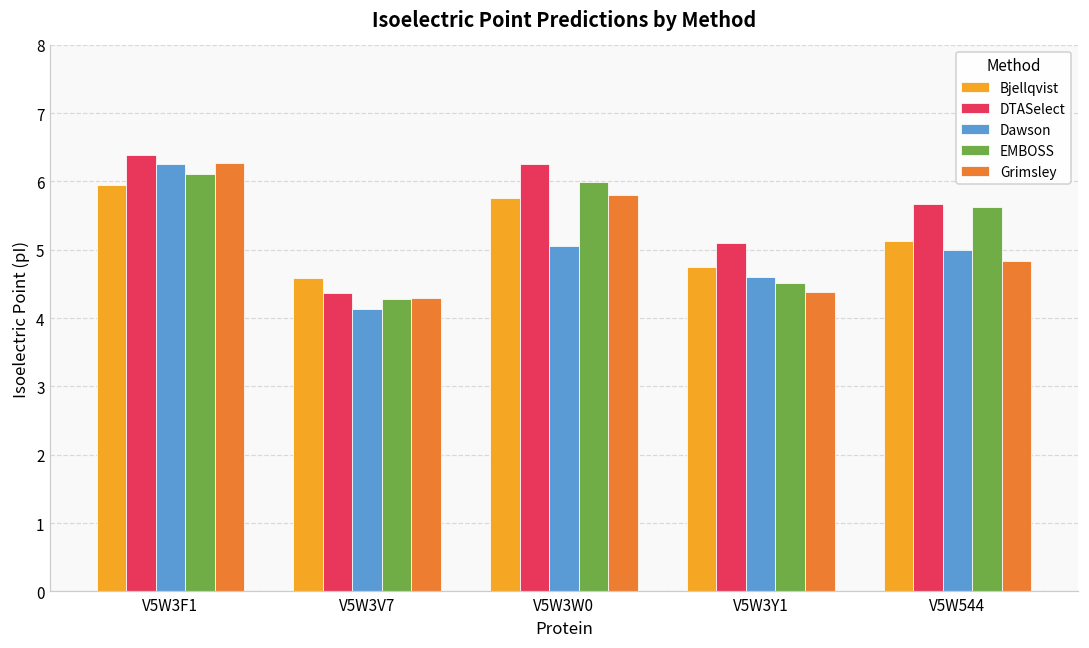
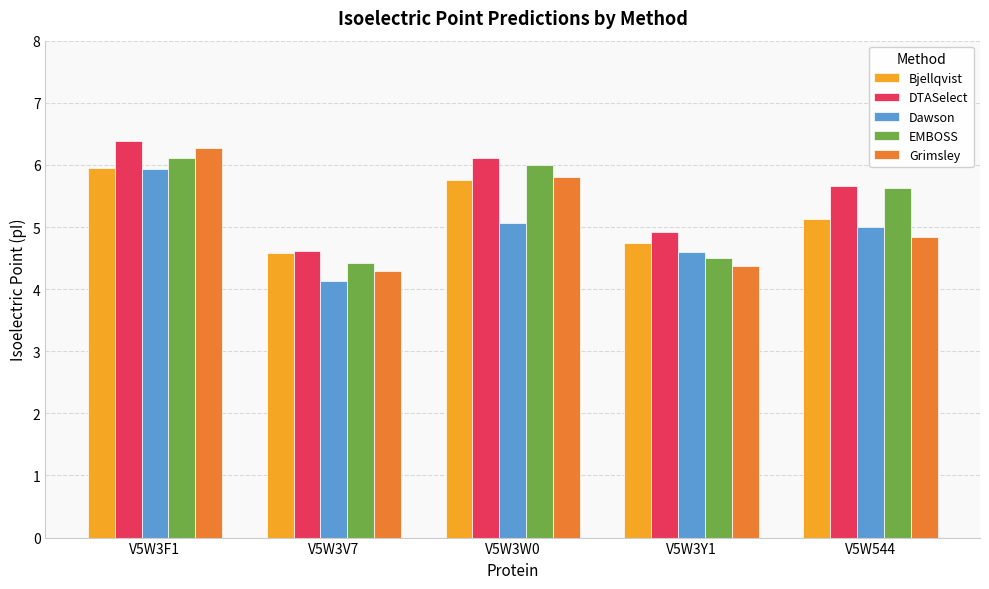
Dawson, V5W3F1: 6.3 -> 5.9
DTASelect, V5W3V7: 4.4 -> 4.6
EMBOSS, V5W3V7: 4.3 -> 4.4
DTASelect, V5W3W0: 6.3 -> 6.1
DTASelect, V5W3Y1: 5.1 -> 4.9
